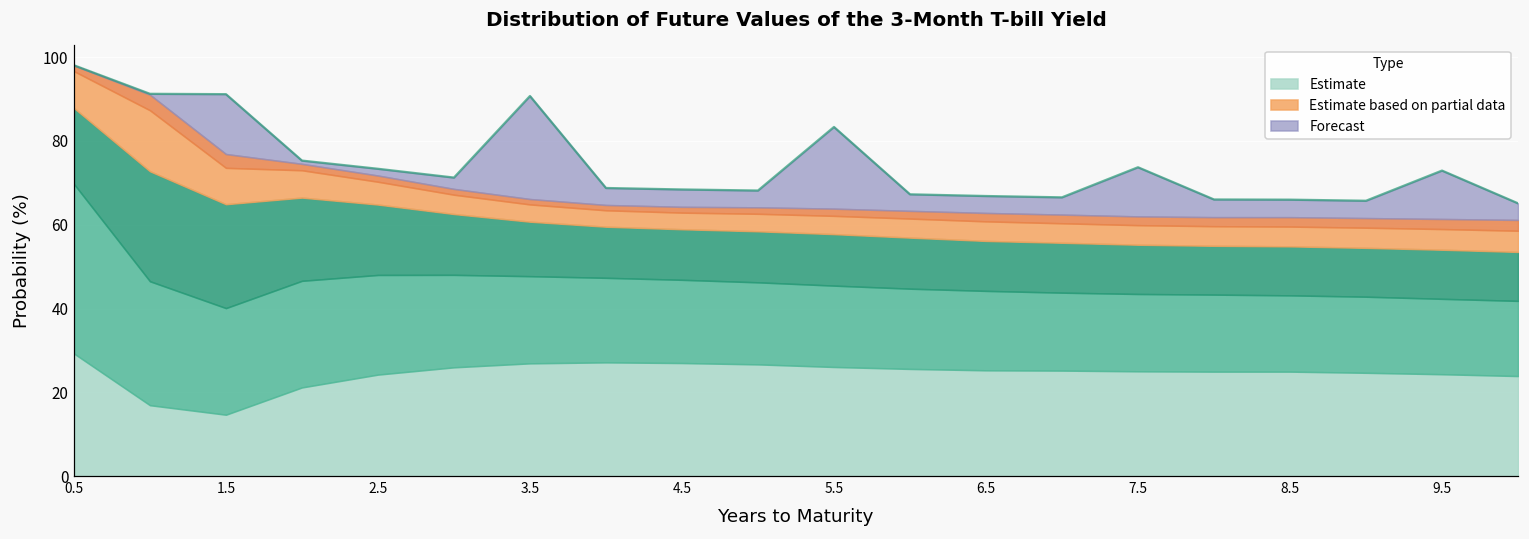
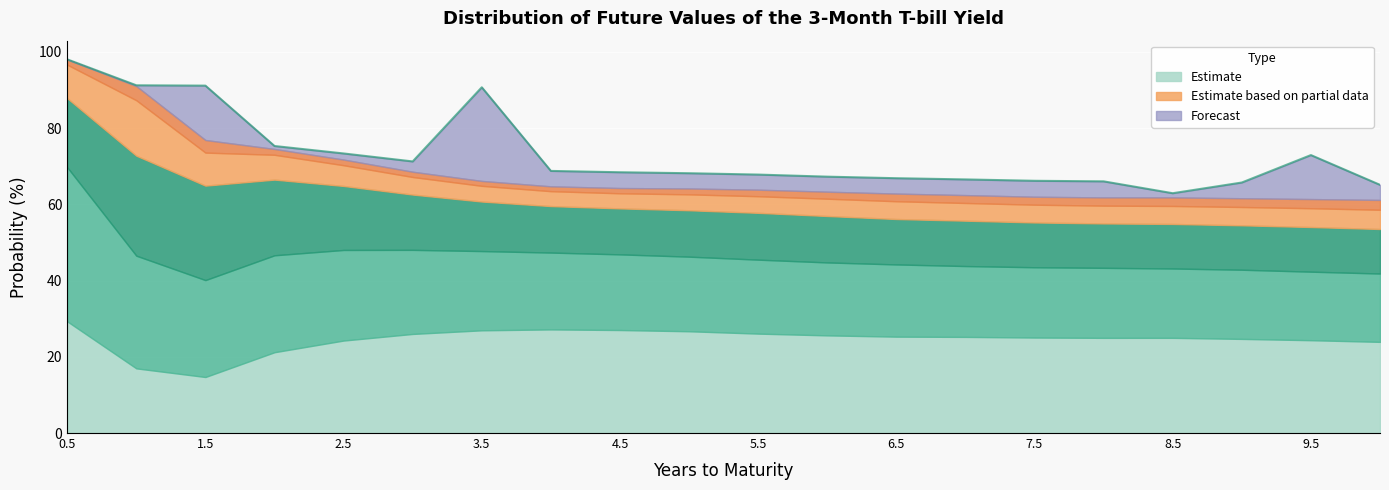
Forecast, 5.5: 19 -> 4
Forecast, 7.5: 12 -> 4
Forecast, 8.5: 4 -> 1
